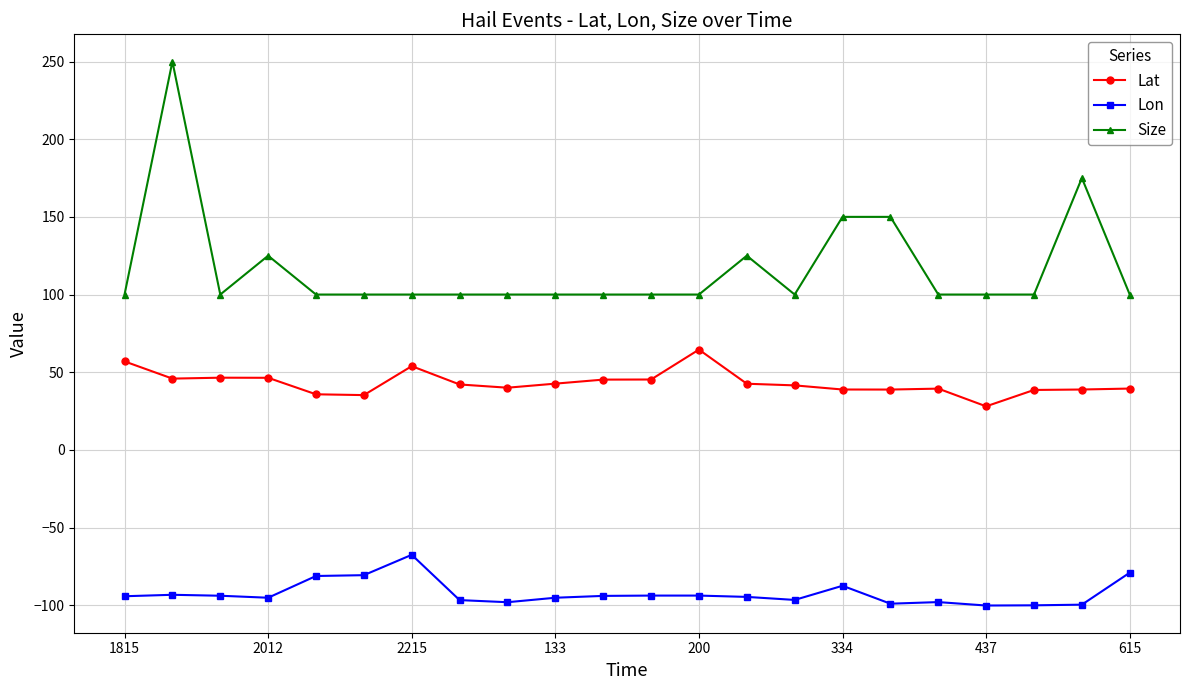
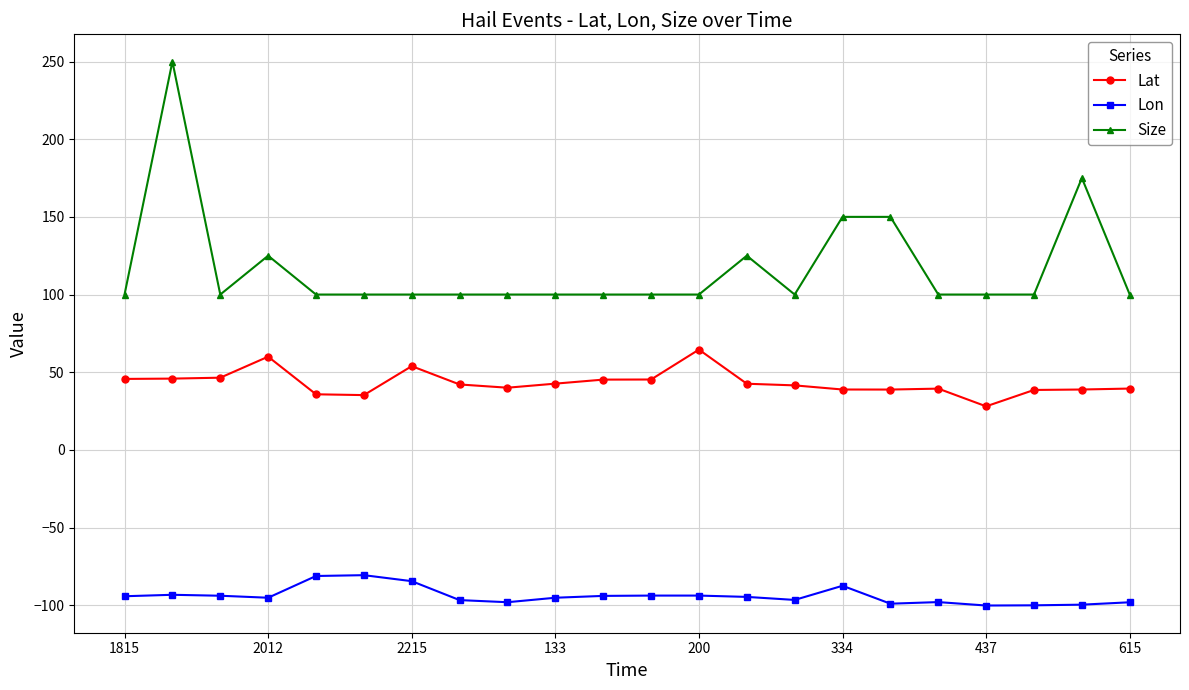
Lat, 1815: 57 -> 46
Lat, 2012: 46 -> 60
Lon, 2215: -68 -> -85
Lon, 615: -79 -> -98
